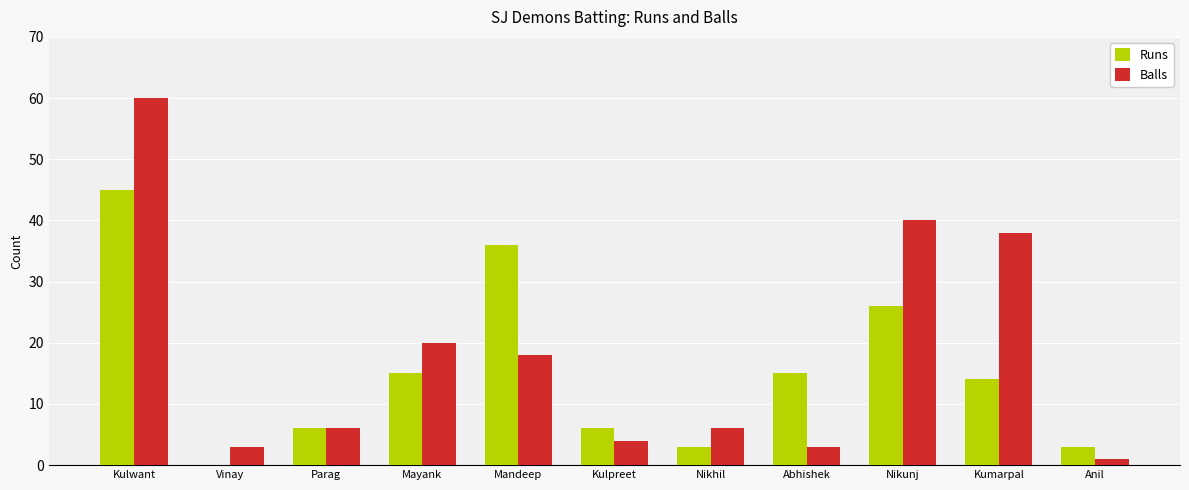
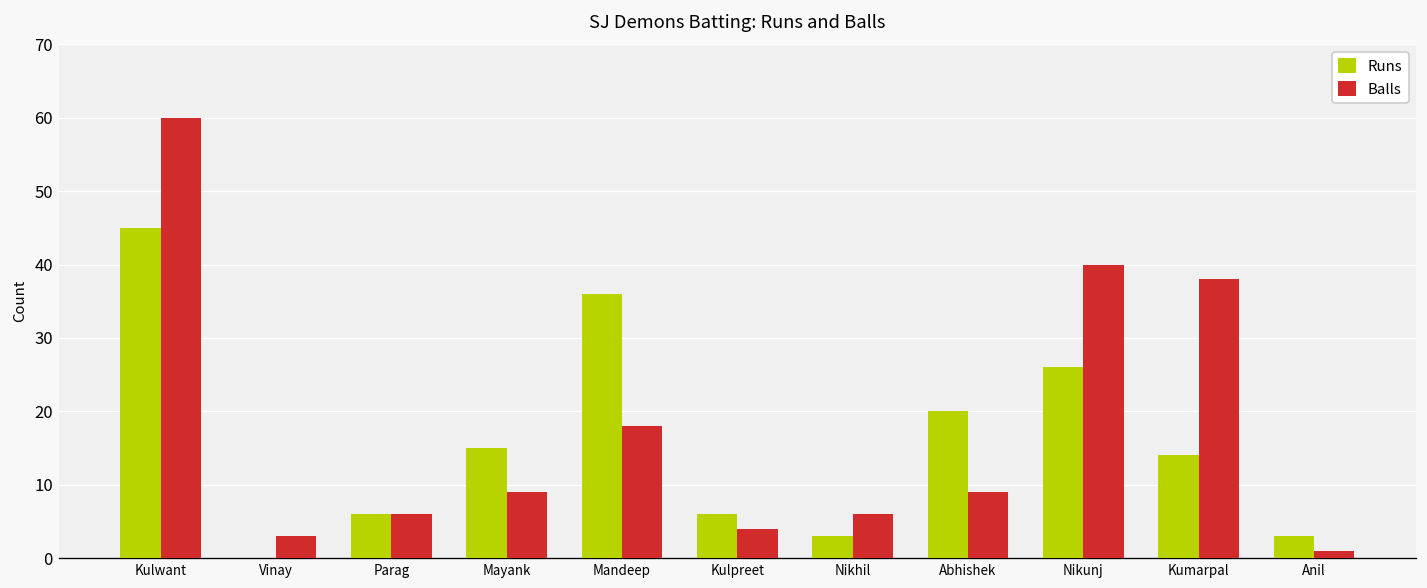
Balls, Mayank: 20 -> 9
Runs, Abhishek: 15 -> 20
Balls, Abhishek: 3 -> 9
